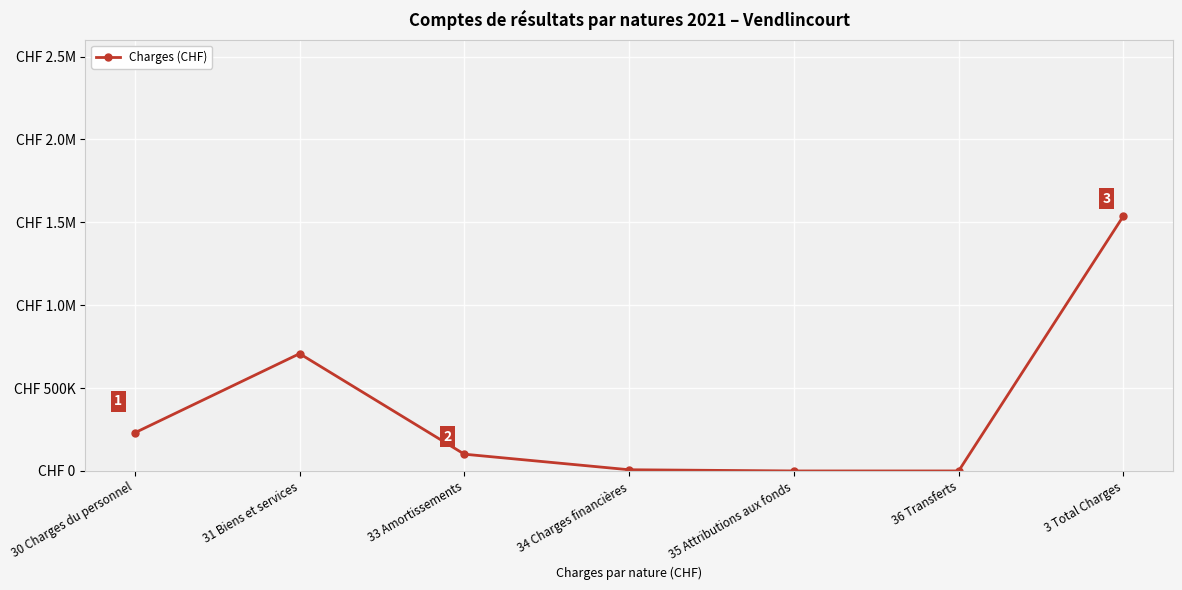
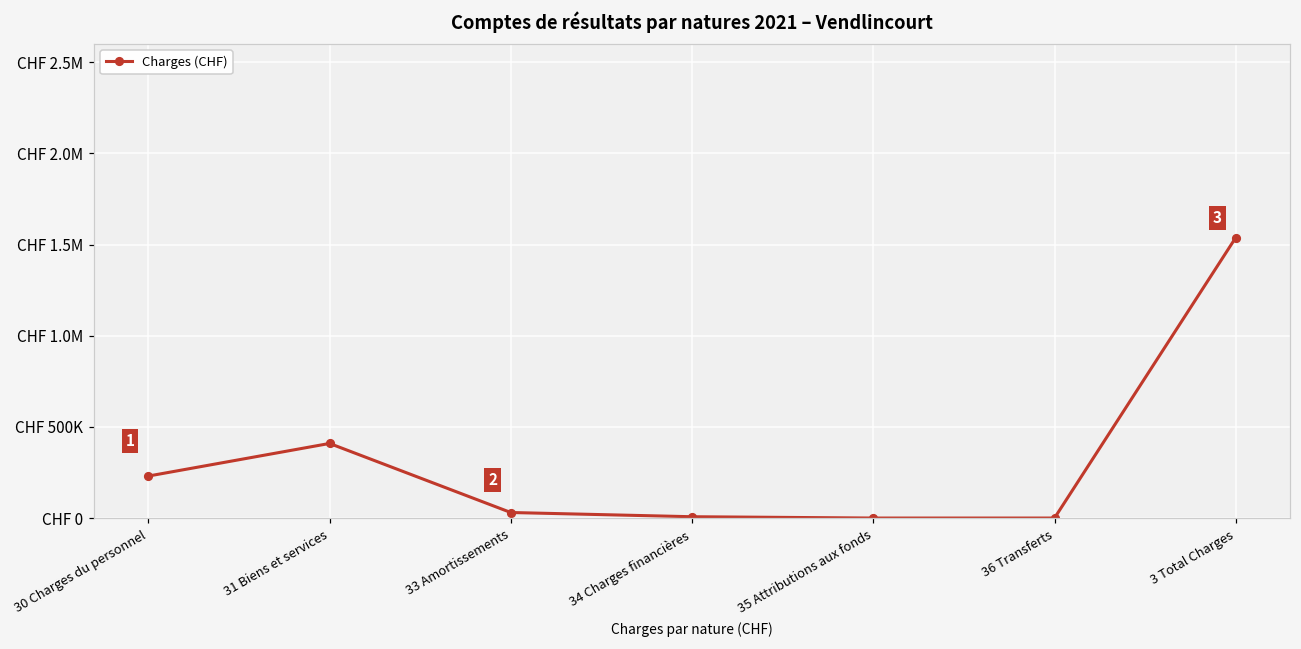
31 Biens et services: CHF 710000 -> CHF 410000
33 Amortissements: CHF 100000 -> CHF 30000
